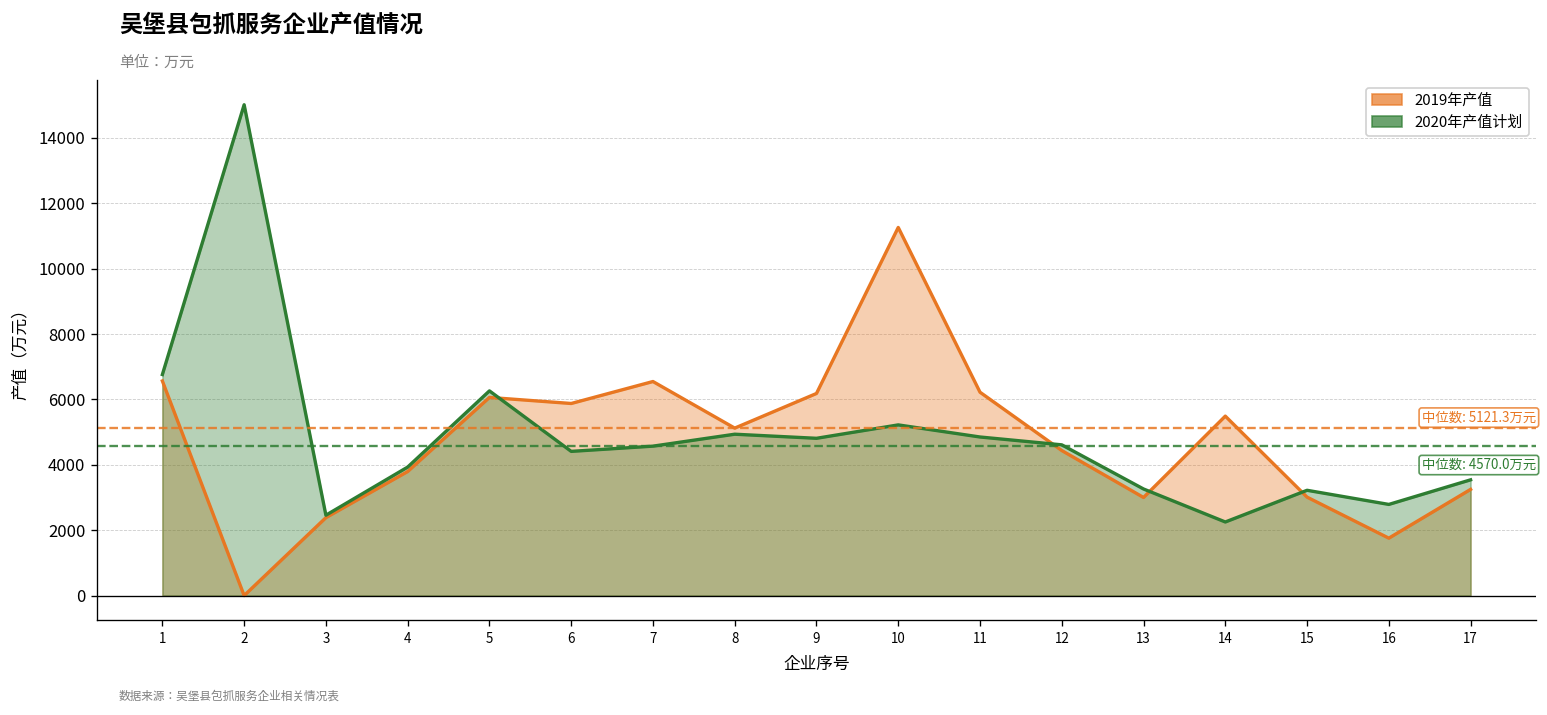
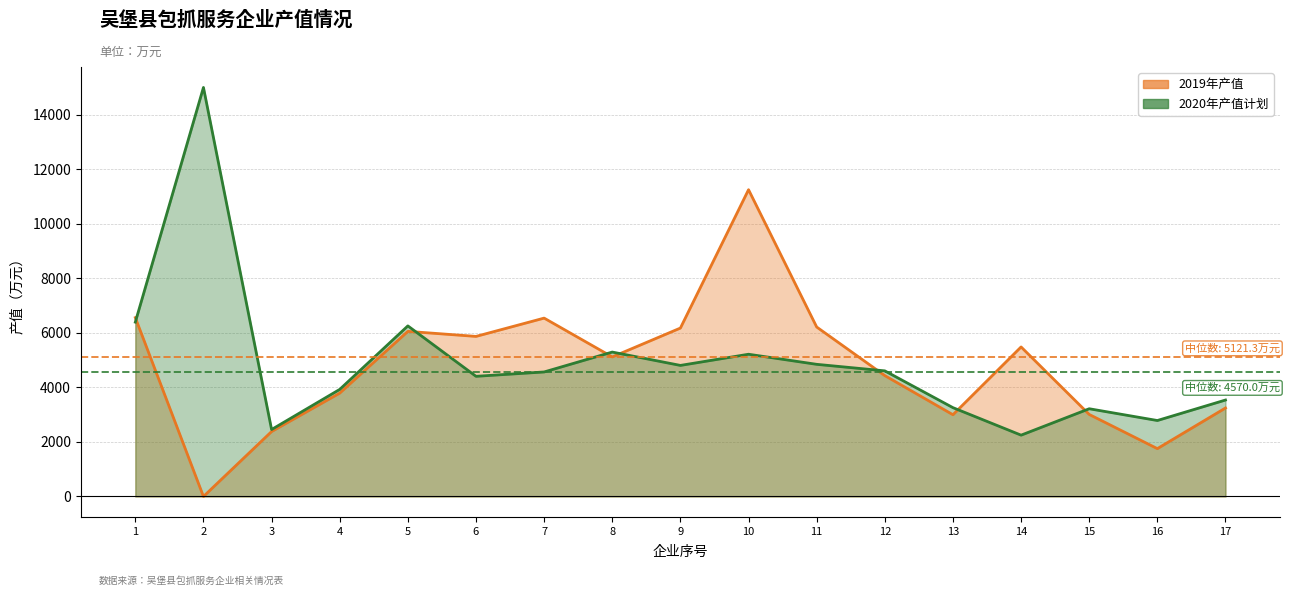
2020年产值计划, 1: 6800 -> 6400
2020年产值计划, 8: 4900 -> 5300
